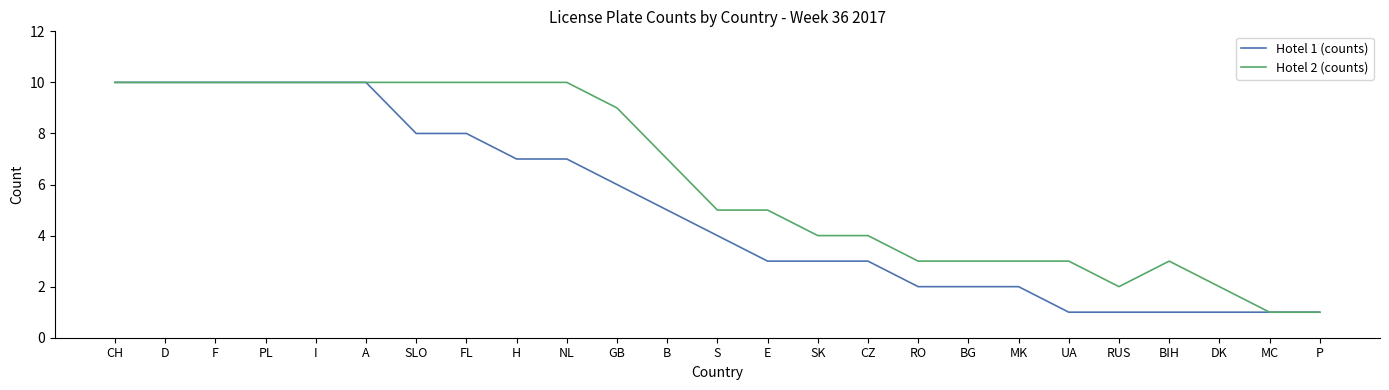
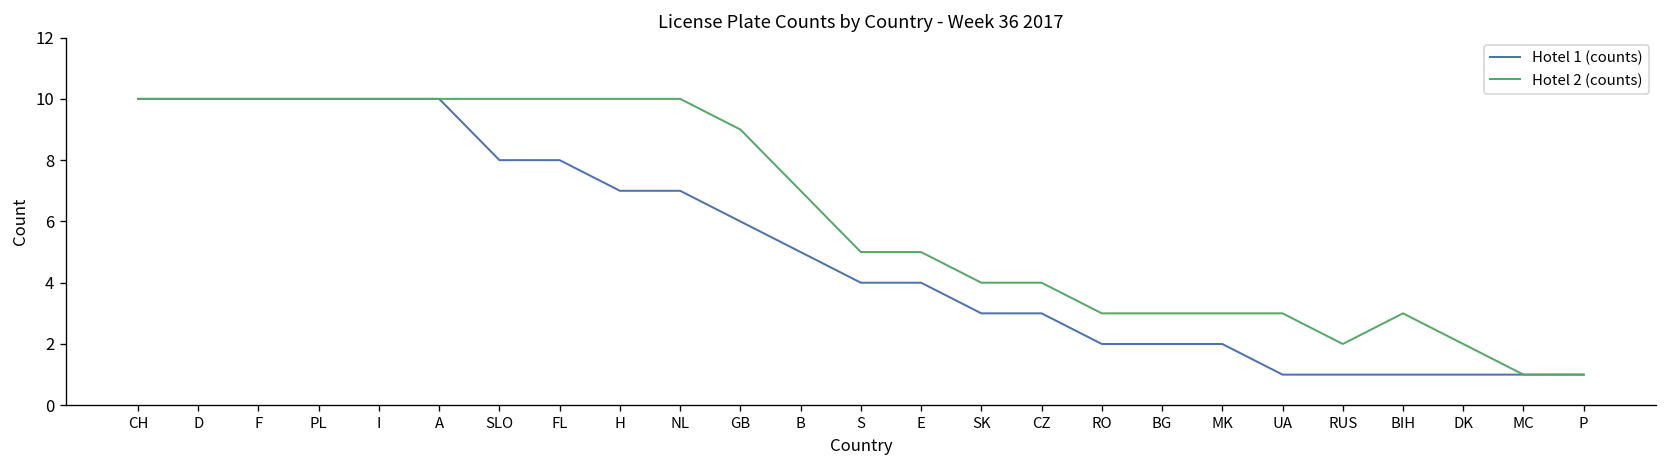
Hotel 1 (counts), E: 3 -> 4
